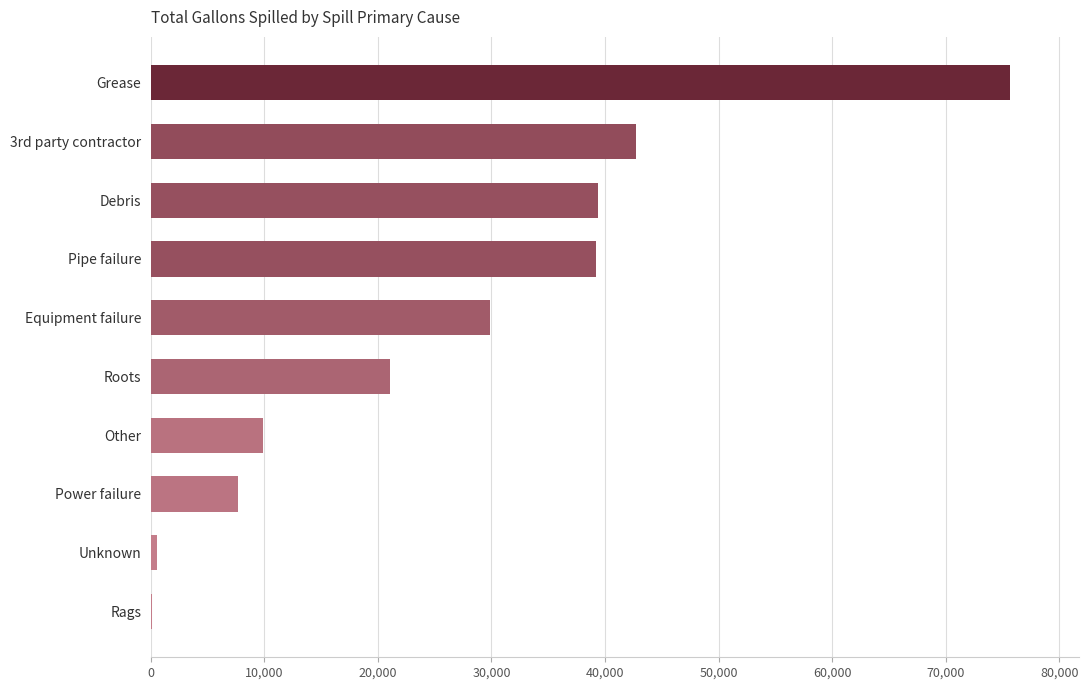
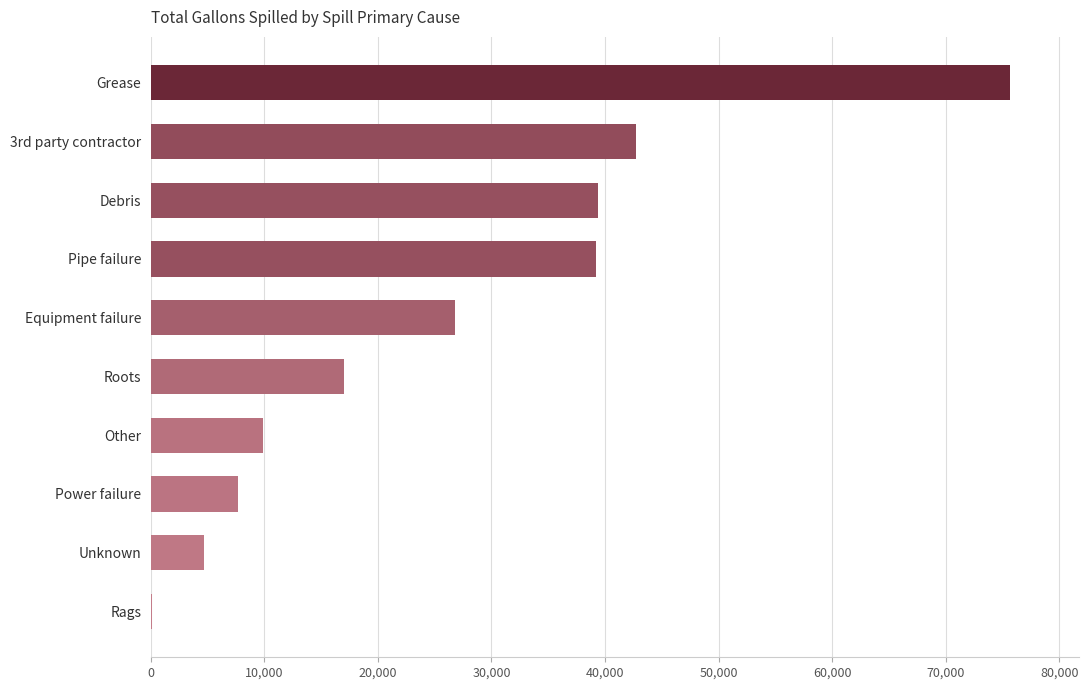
Equipment failure: 29,900 -> 26,800
Roots: 21,100 -> 17,000
Unknown: 500 -> 4,700
